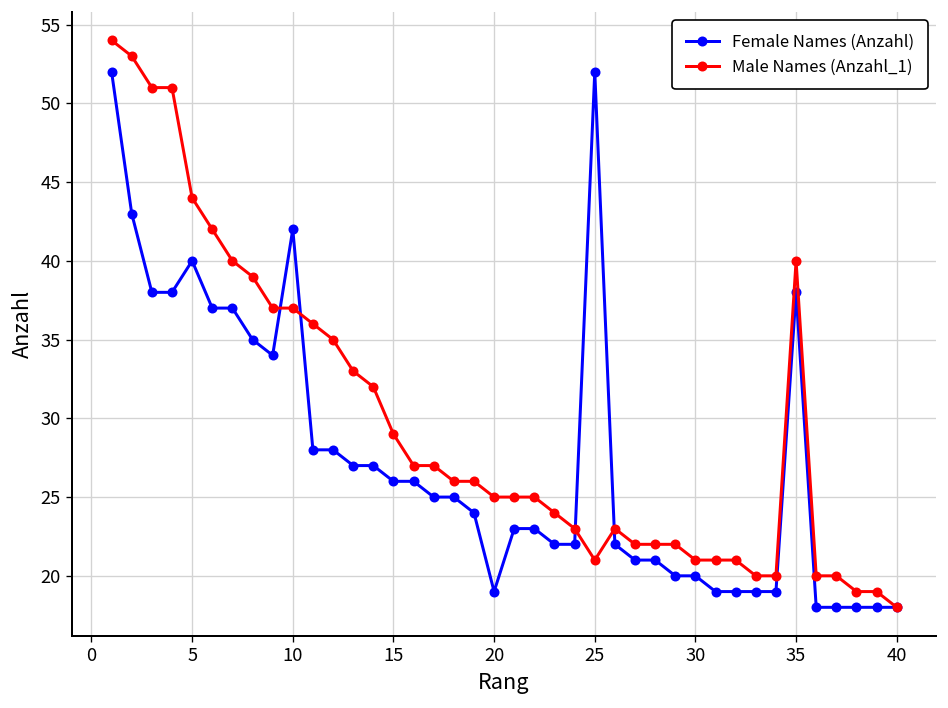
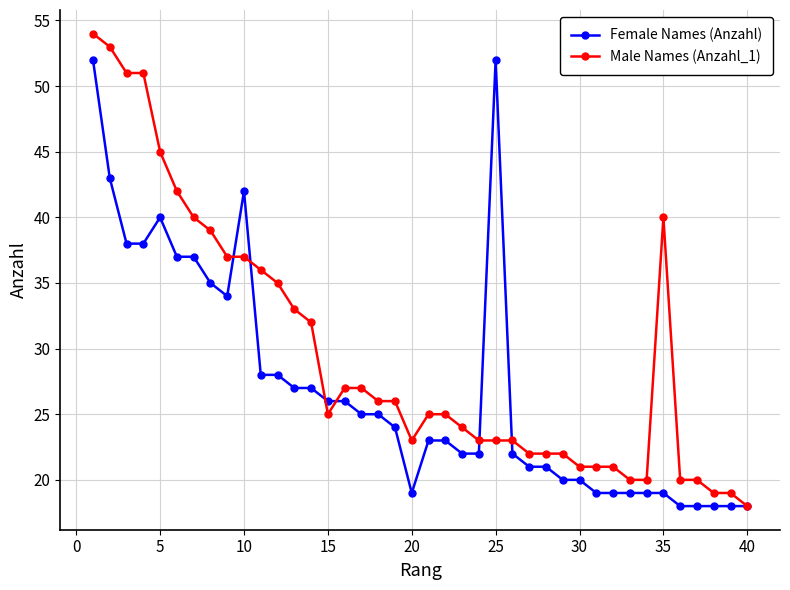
Male Names (Anzahl_1), 5: 44 -> 45
Male Names (Anzahl_1), 15: 29 -> 25
Male Names (Anzahl_1), 20: 25 -> 23
Male Names (Anzahl_1), 25: 21 -> 23
Female Names (Anzahl), 35: 38 -> 19
